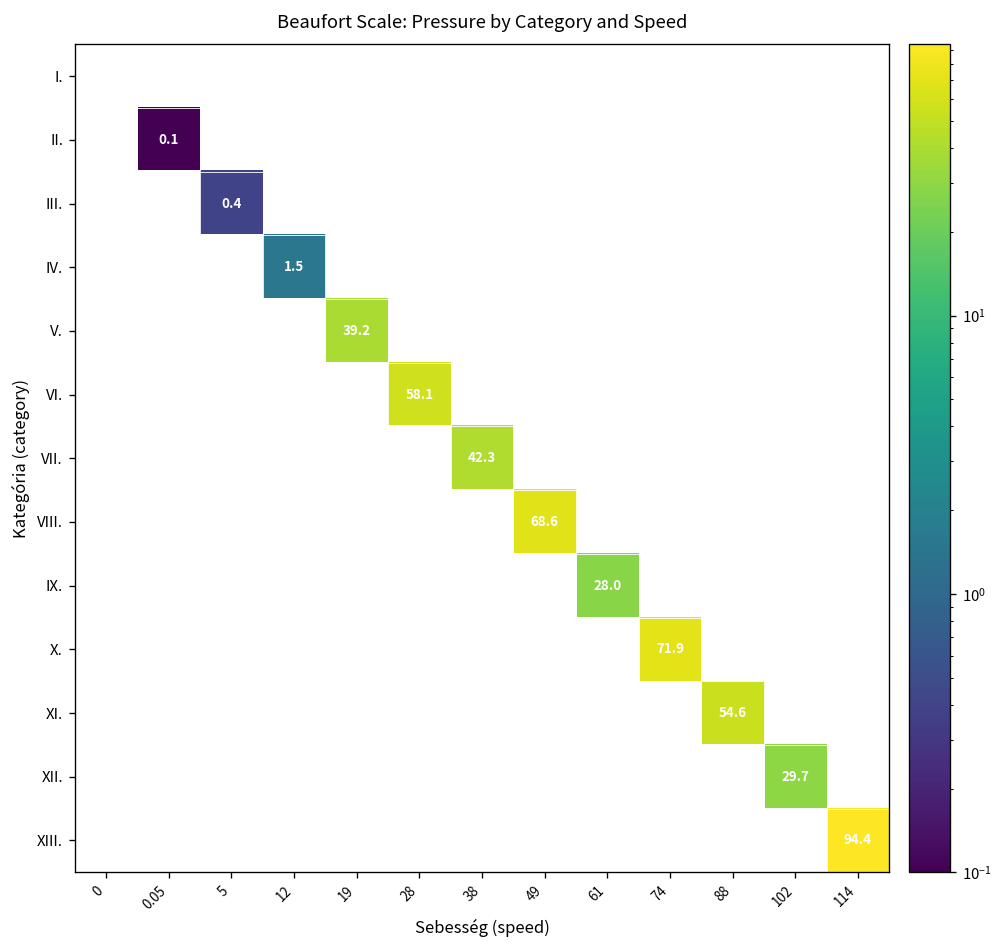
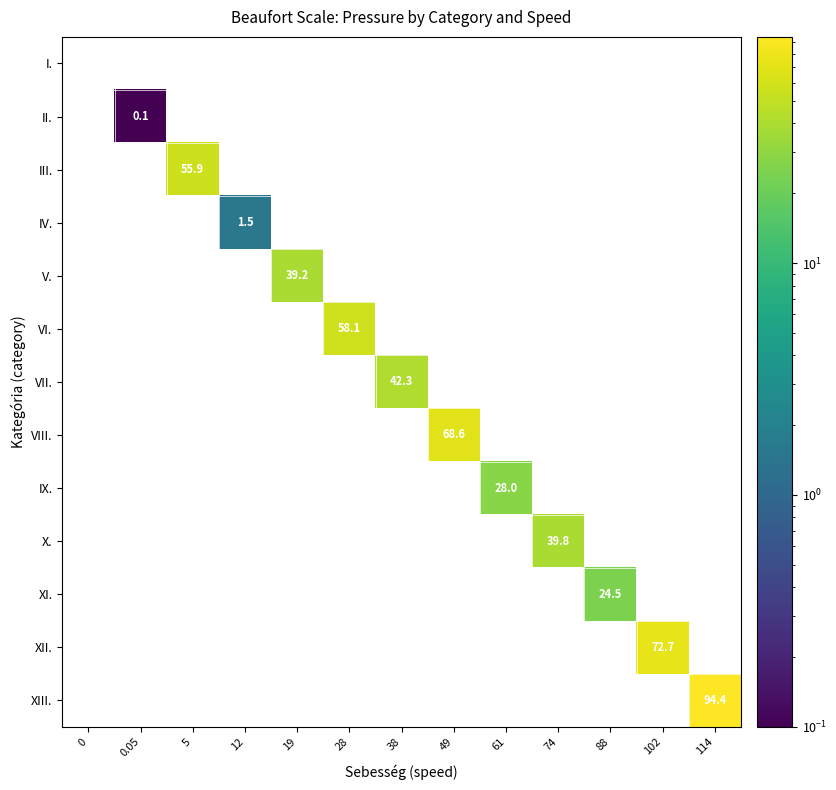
III., 5: 0.4 -> 55.9
X., 74: 71.9 -> 39.8
XI., 88: 54.6 -> 24.5
XII., 102: 29.7 -> 72.7
